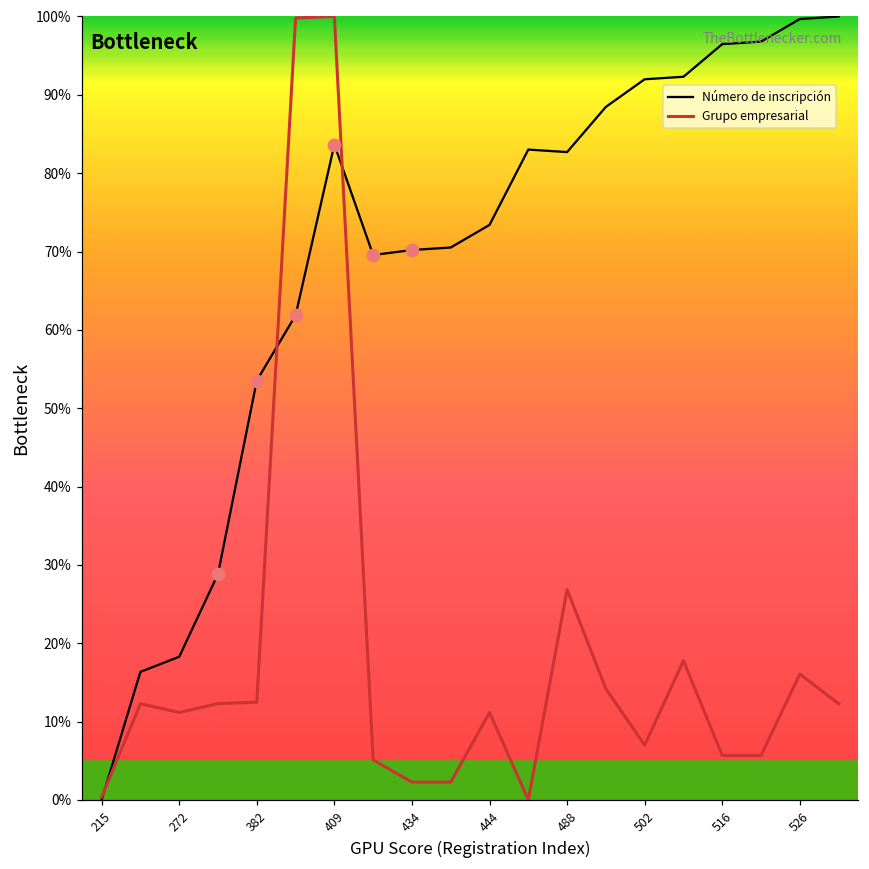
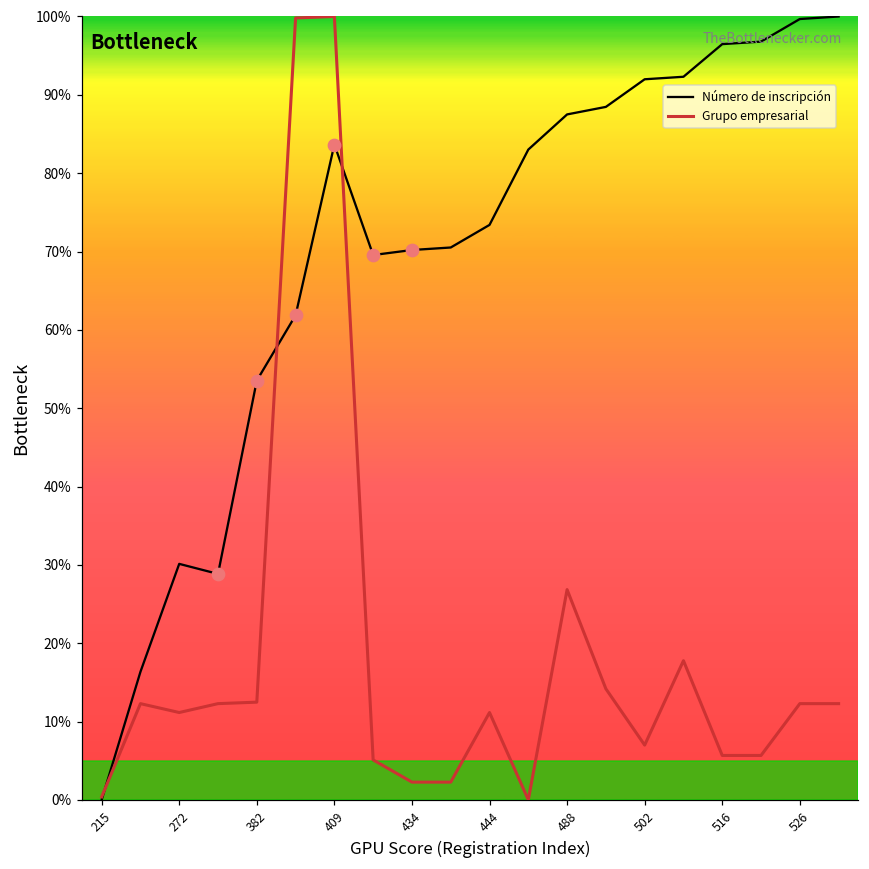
Número de inscripción, 272: 18% -> 30%
Número de inscripción, 488: 83% -> 88%
Grupo empresarial, 526: 16% -> 12%
